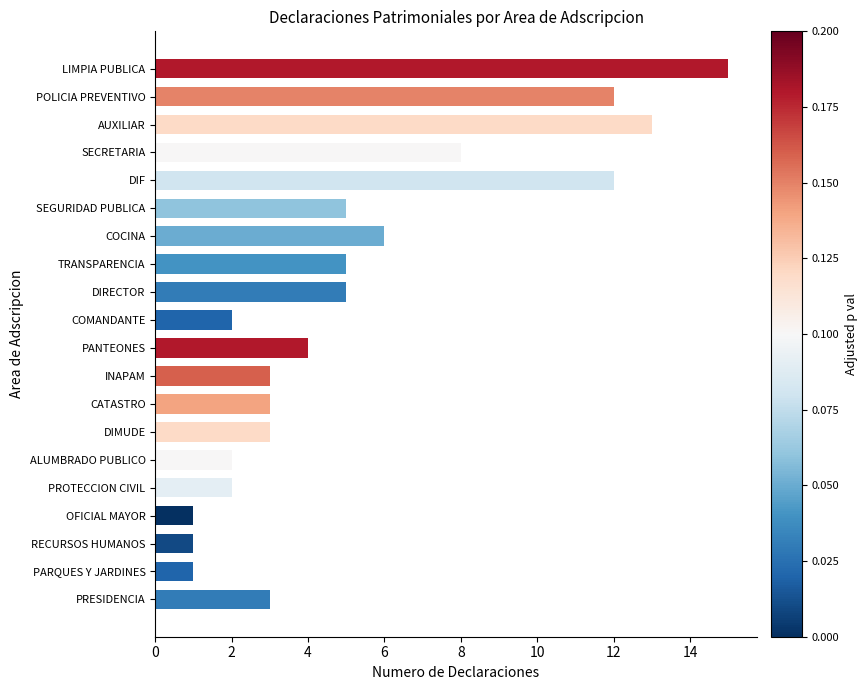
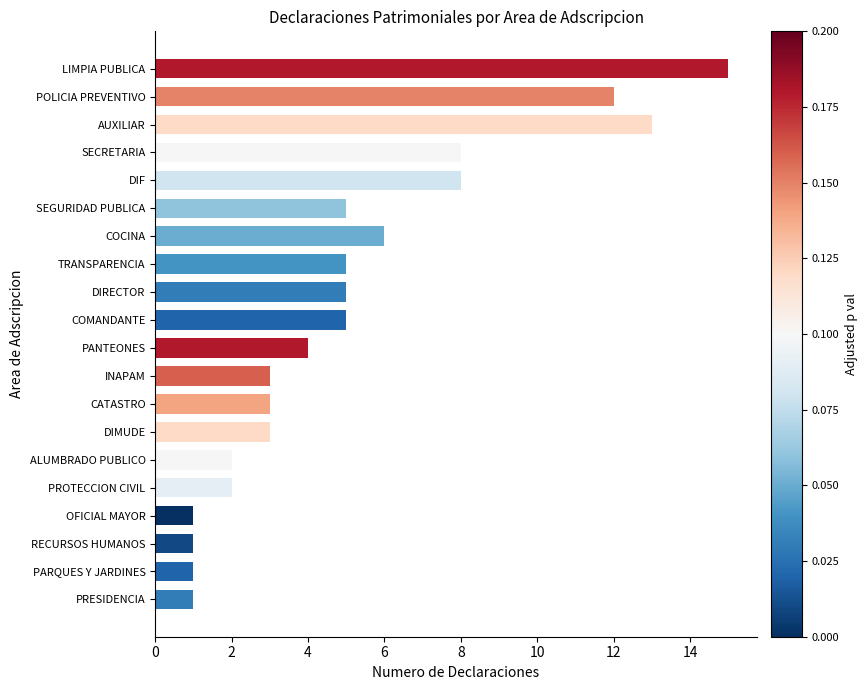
DIF: 12 -> 8
COMANDANTE: 2 -> 5
PRESIDENCIA: 3 -> 1
